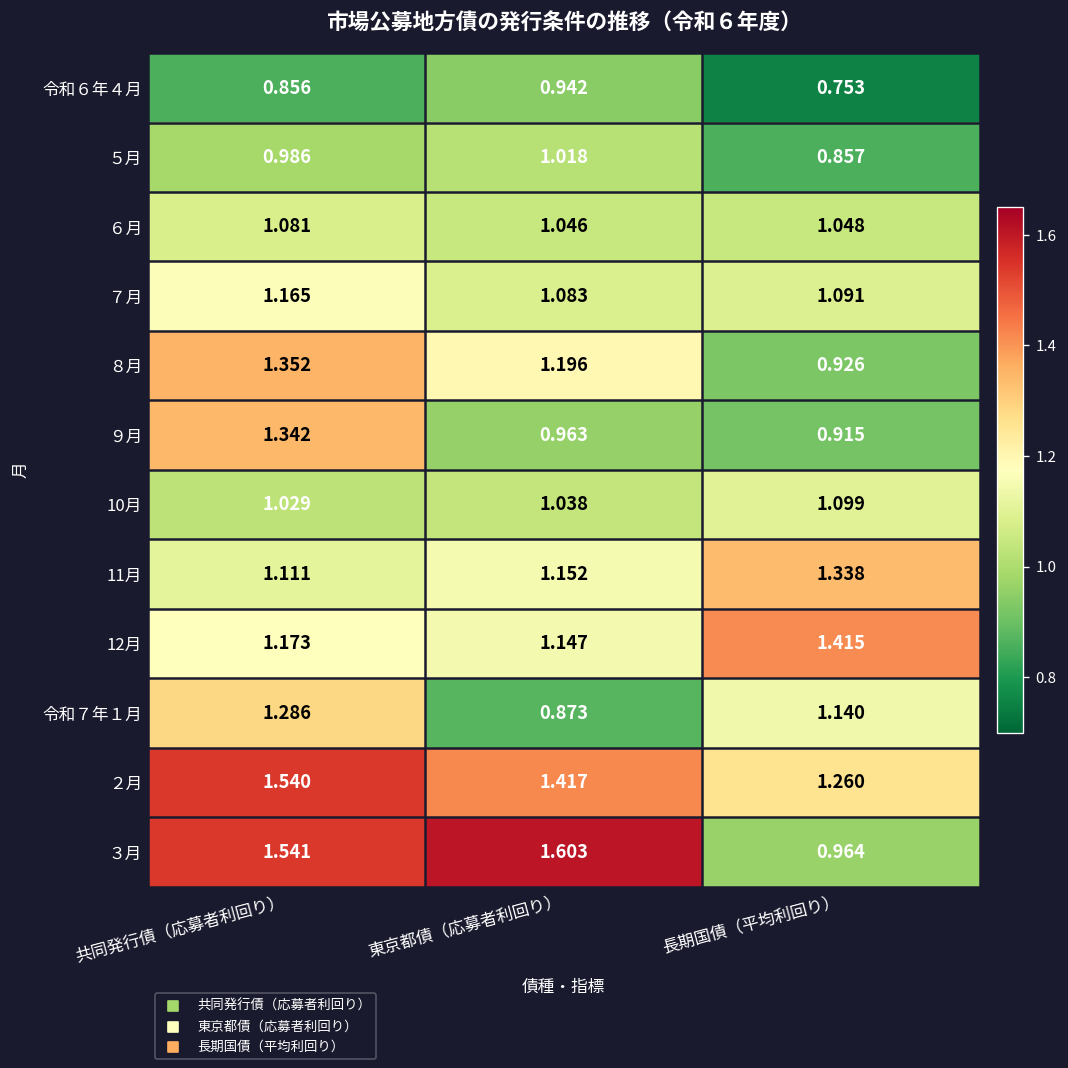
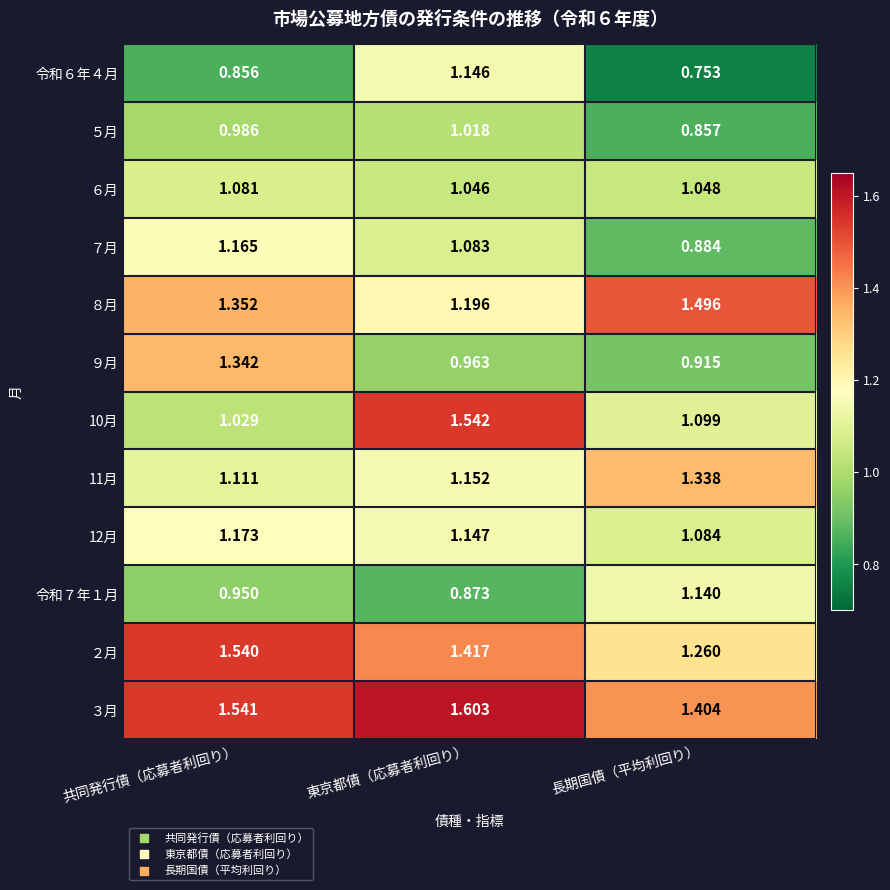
令和６年４月, 東京都債（応募者利回り）: 0.942 -> 1.146
７月, 長期国債（平均利回り）: 1.091 -> 0.884
８月, 長期国債（平均利回り）: 0.926 -> 1.496
10月, 東京都債（応募者利回り）: 1.038 -> 1.542
12月, 長期国債（平均利回り）: 1.415 -> 1.084
令和７年１月, 共同発行債（応募者利回り）: 1.286 -> 0.950
３月, 長期国債（平均利回り）: 0.964 -> 1.404
